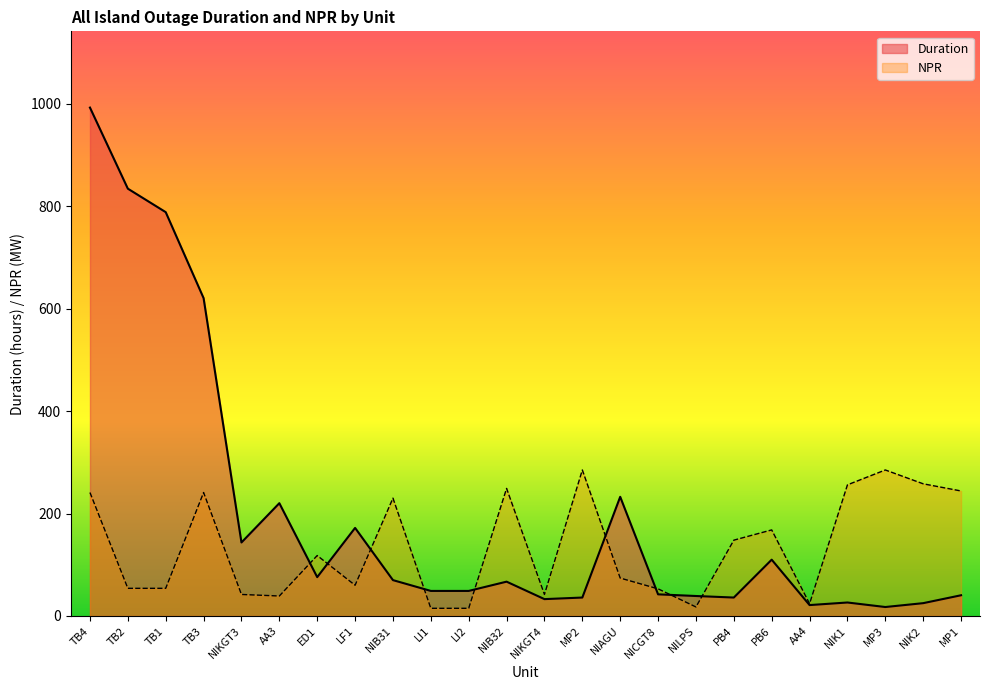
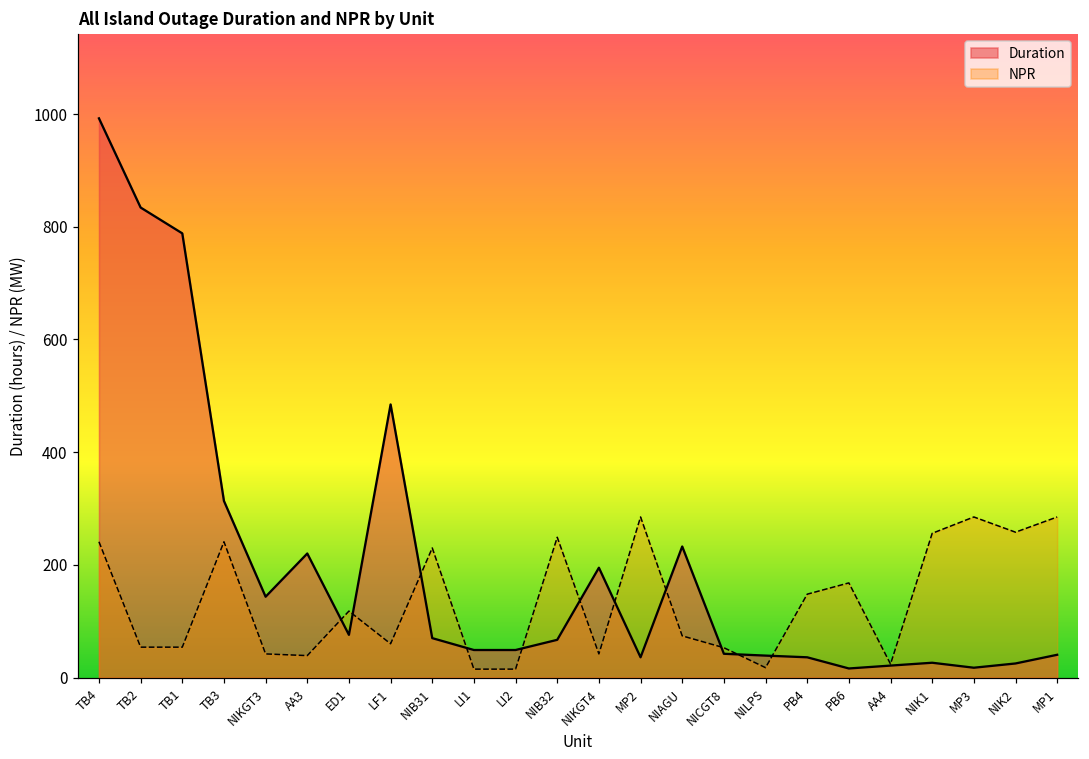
Duration, TB3: 620 -> 310
Duration, LF1: 170 -> 480
Duration, NIKGT4: 30 -> 190
Duration, PB6: 110 -> 20
NPR, MP1: 240 -> 290
